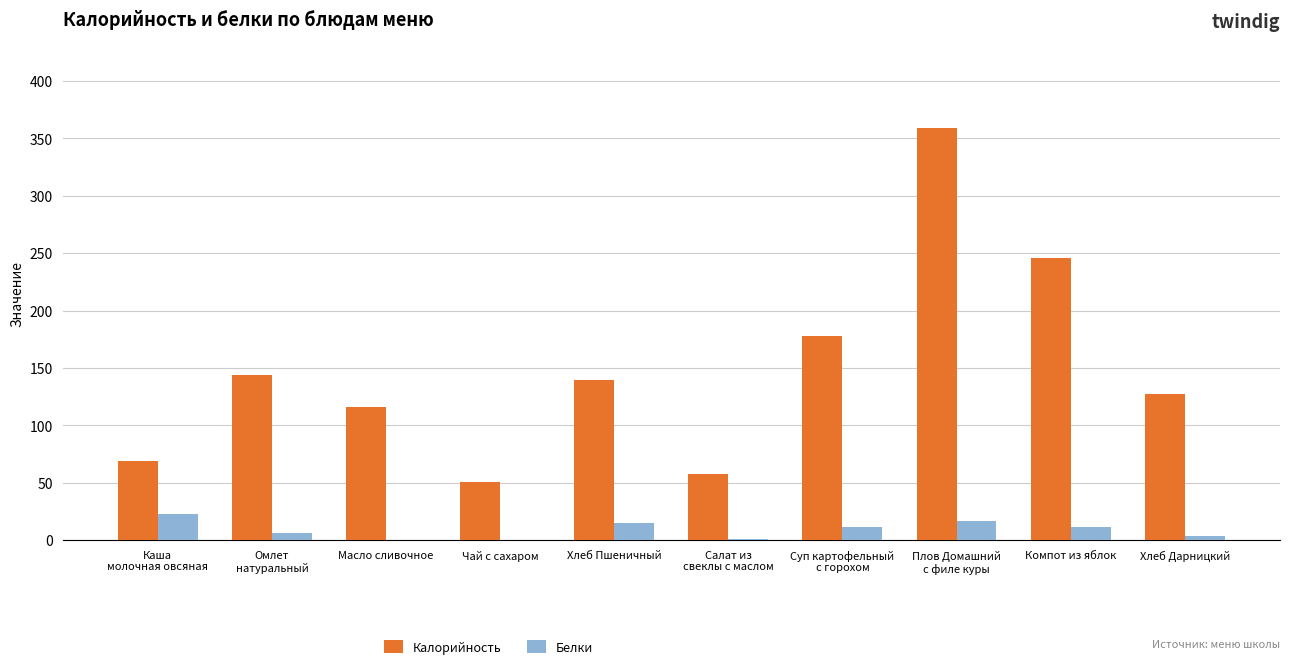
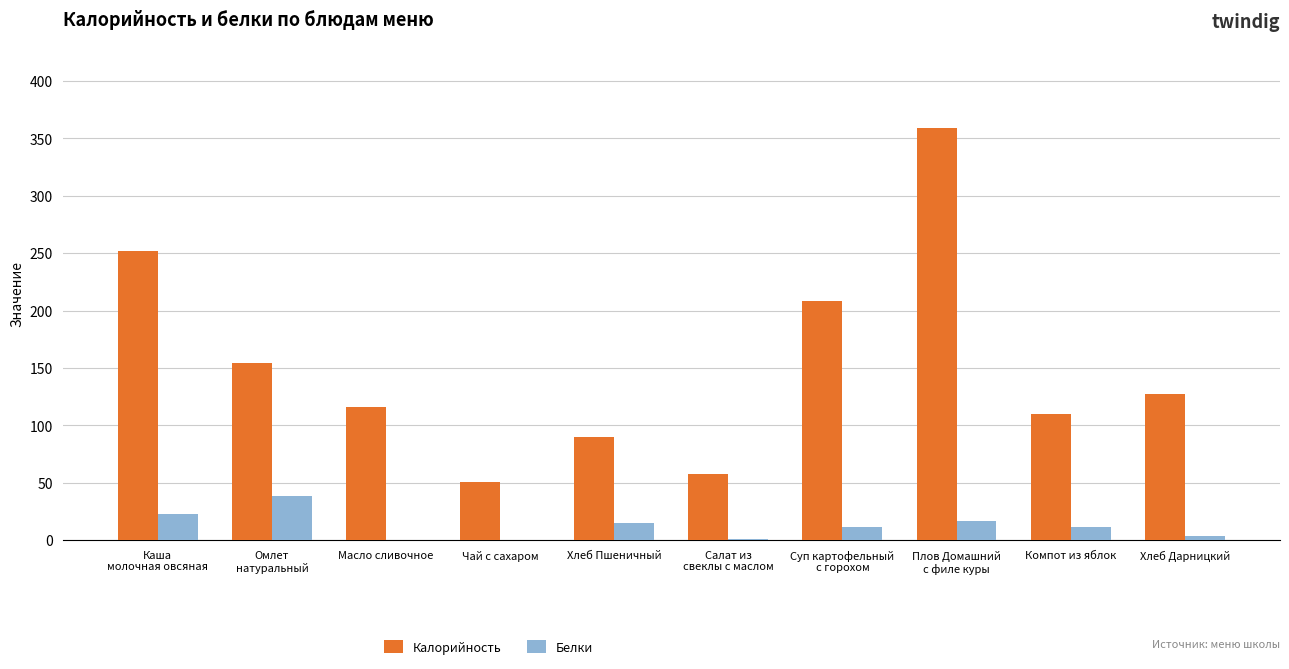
Калорийность, Каша молочная овсяная: 69 -> 252
Калорийность, Омлет натуральный: 144 -> 155
Белки, Омлет натуральный: 6 -> 39
Калорийность, Хлеб Пшеничный: 140 -> 90
Калорийность, Суп картофельный с горохом: 178 -> 208
Калорийность, Компот из яблок: 246 -> 110
